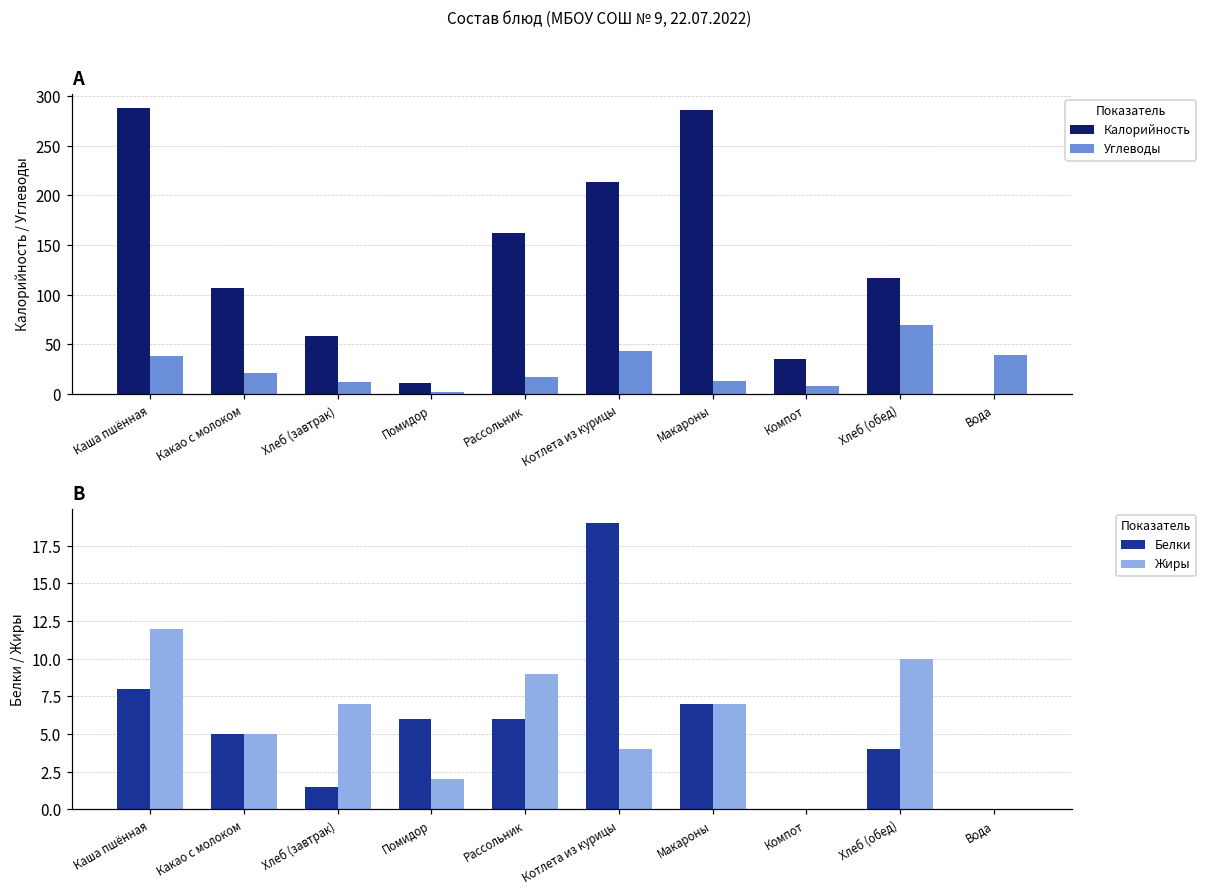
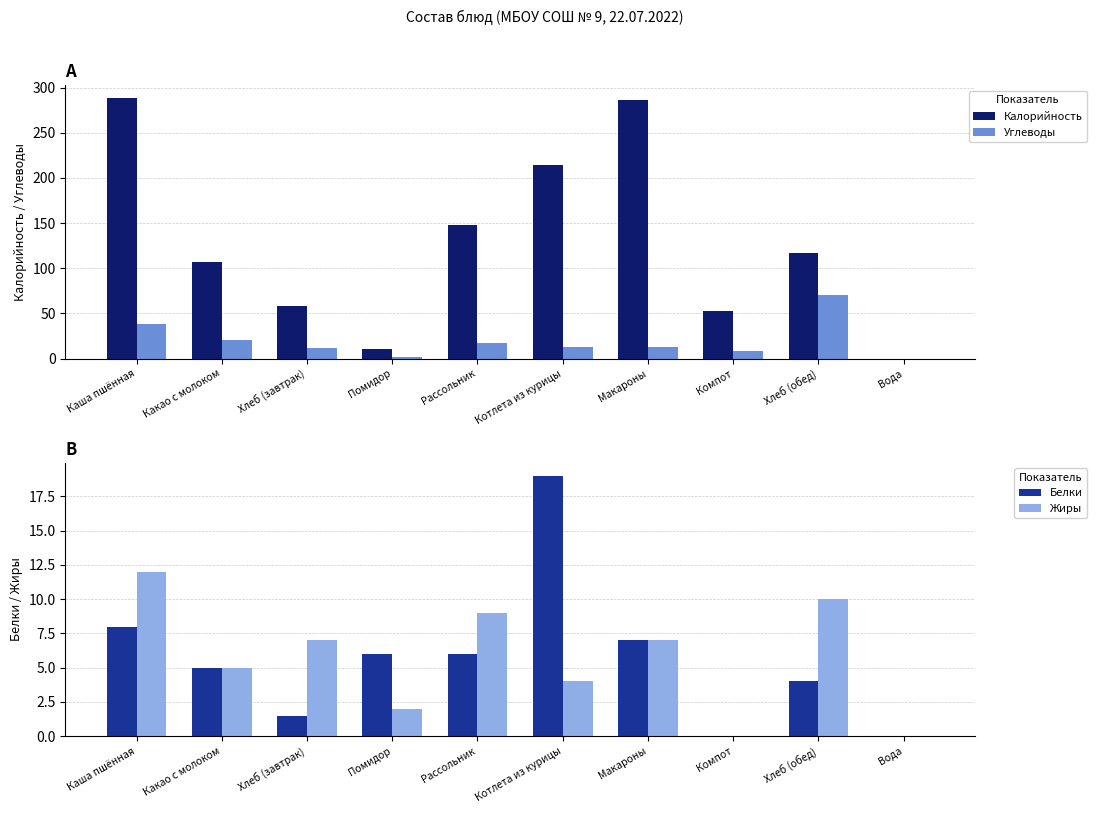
A, Калорийность, Рассольник: 160 -> 150
A, Углеводы, Котлета из курицы: 40 -> 10
A, Калорийность, Компот: 40 -> 50
A, Углеводы, Вода: 40 -> 0
